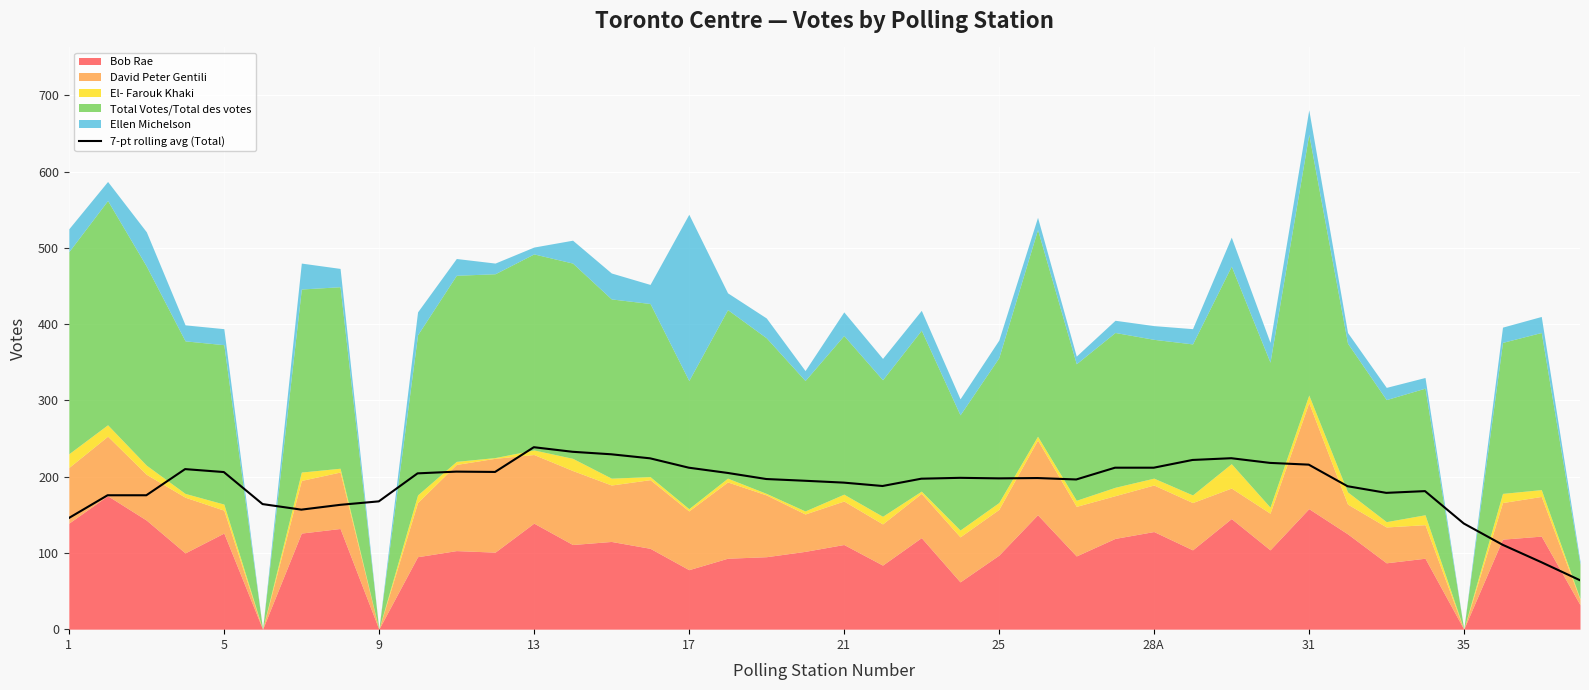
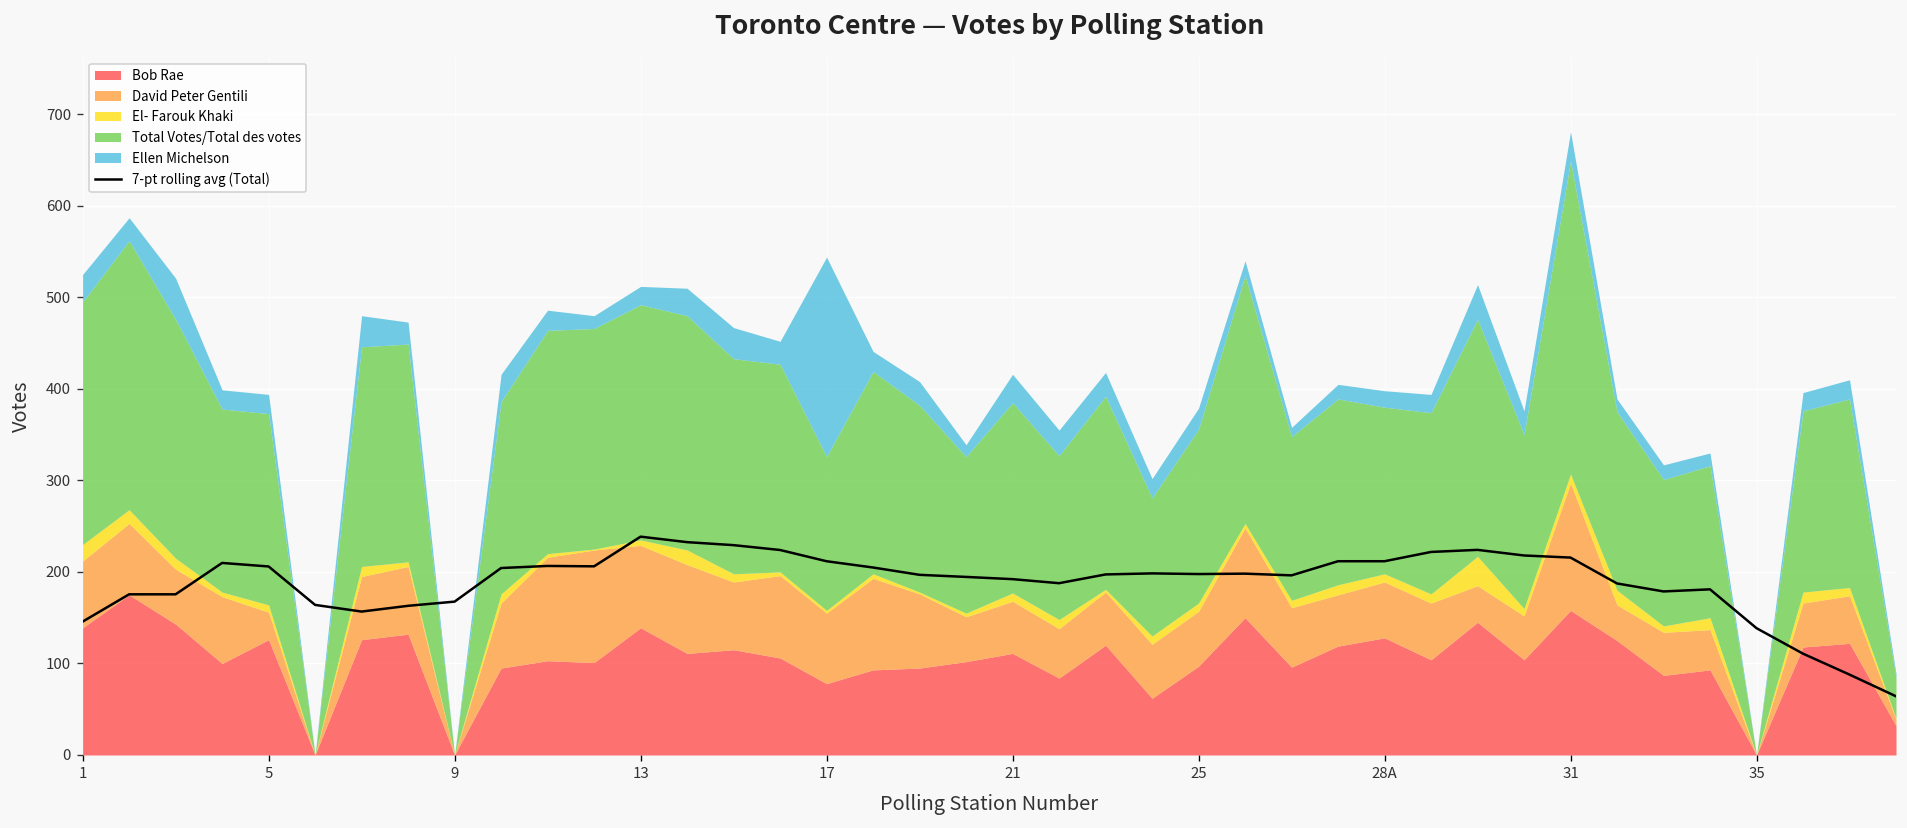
Ellen Michelson, 13: 10 -> 20
